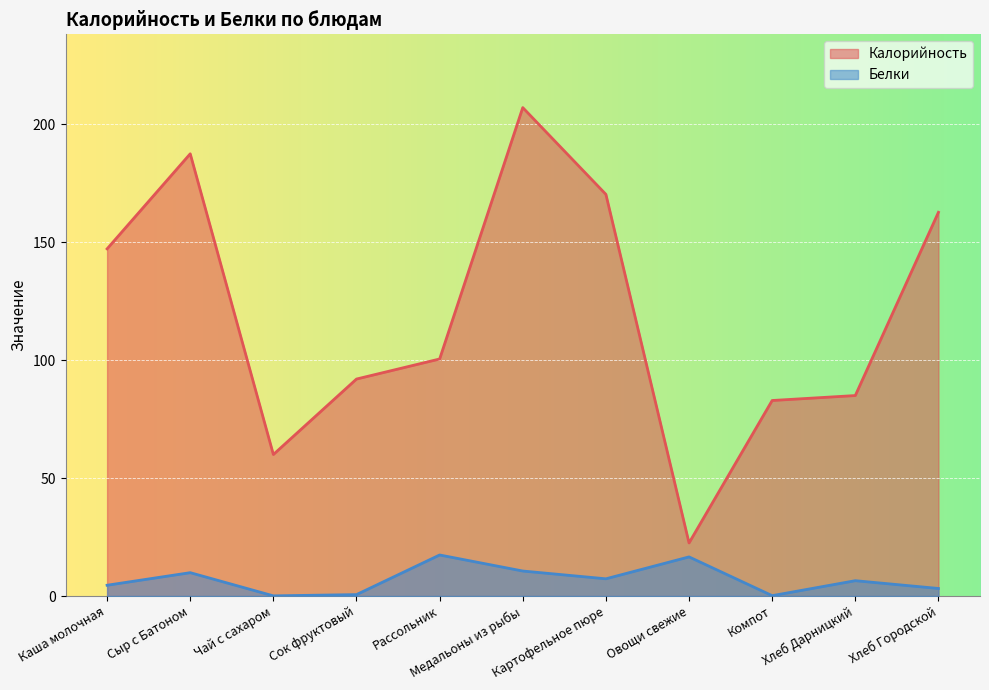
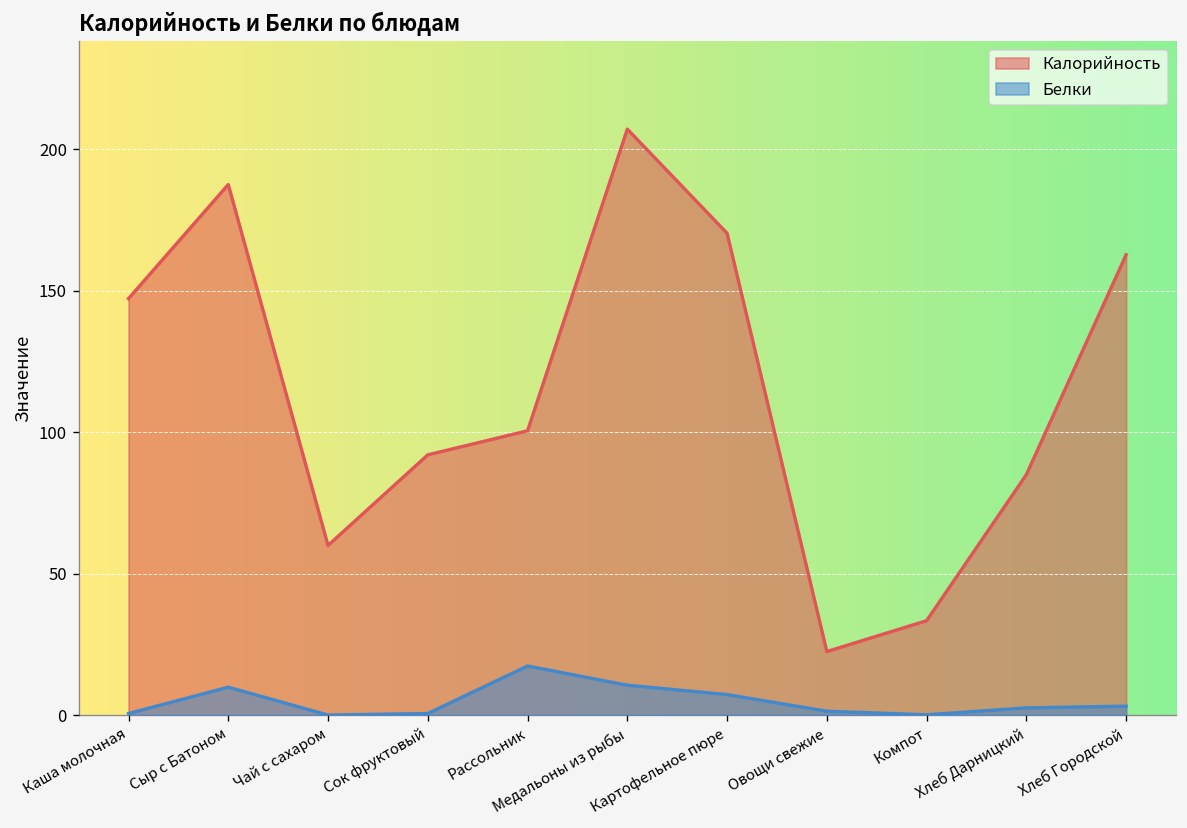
Белки, Каша молочная: 5 -> 1
Белки, Овощи свежие: 17 -> 1
Калорийность, Компот: 83 -> 33
Белки, Хлеб Дарницкий: 7 -> 3
